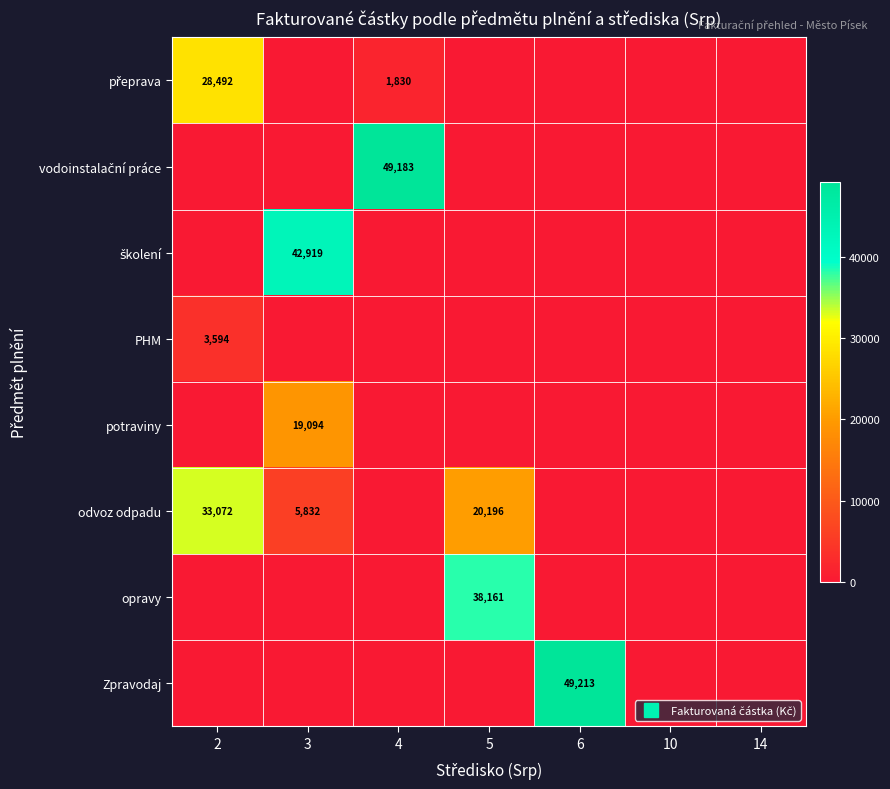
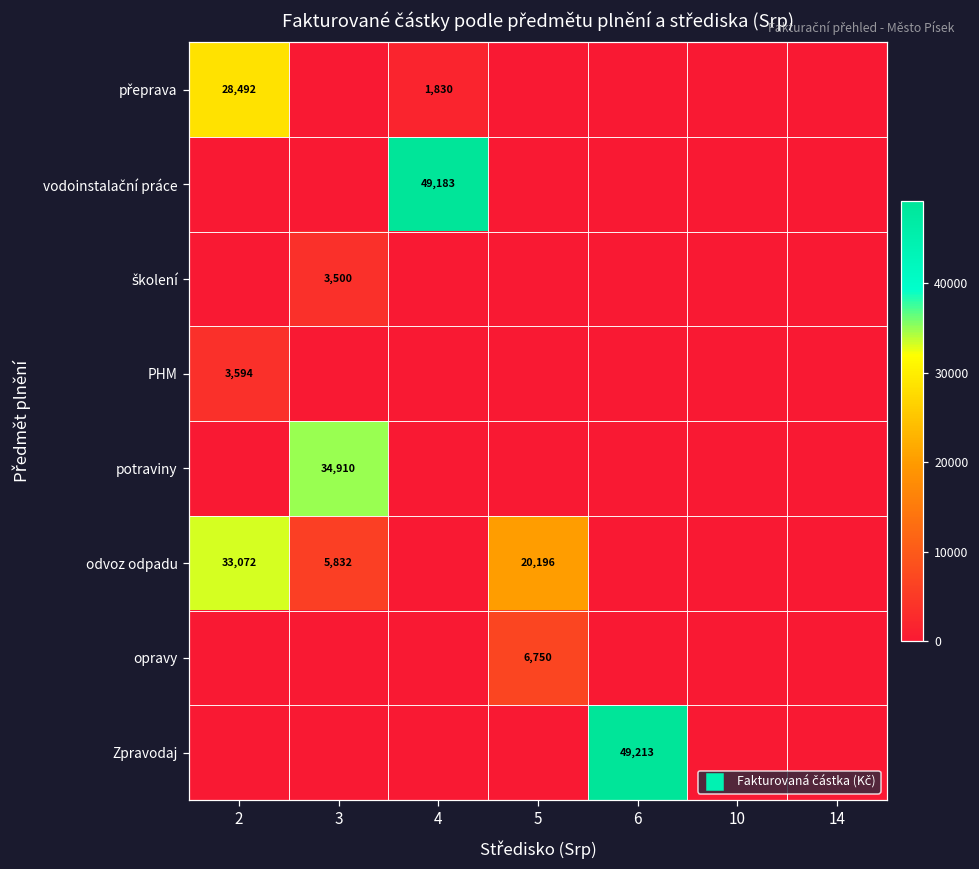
školení, 3: 42,919 -> 3,500
potraviny, 3: 19,094 -> 34,910
opravy, 5: 38,161 -> 6,750
